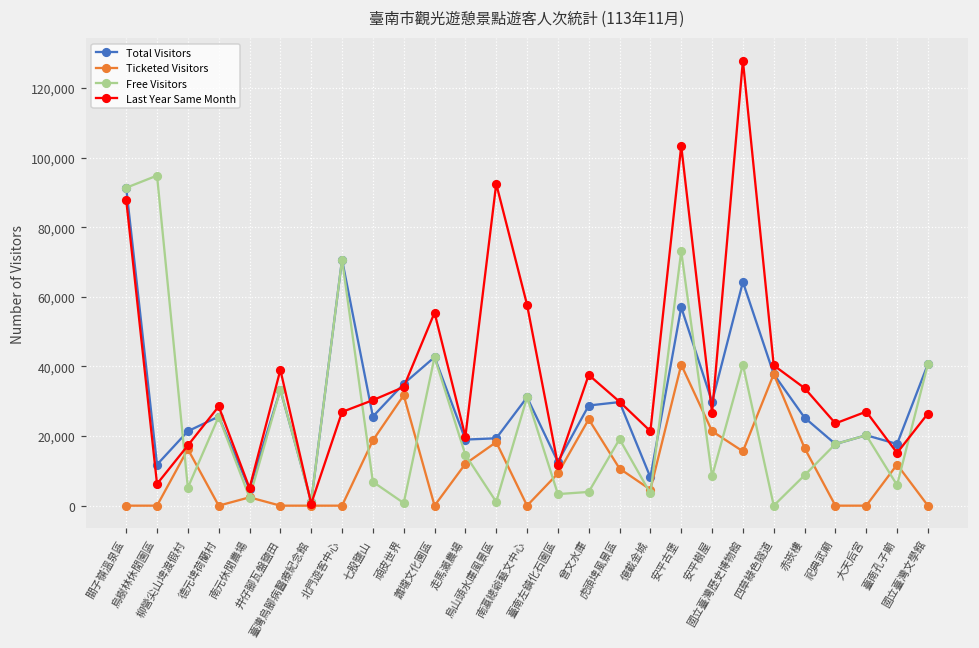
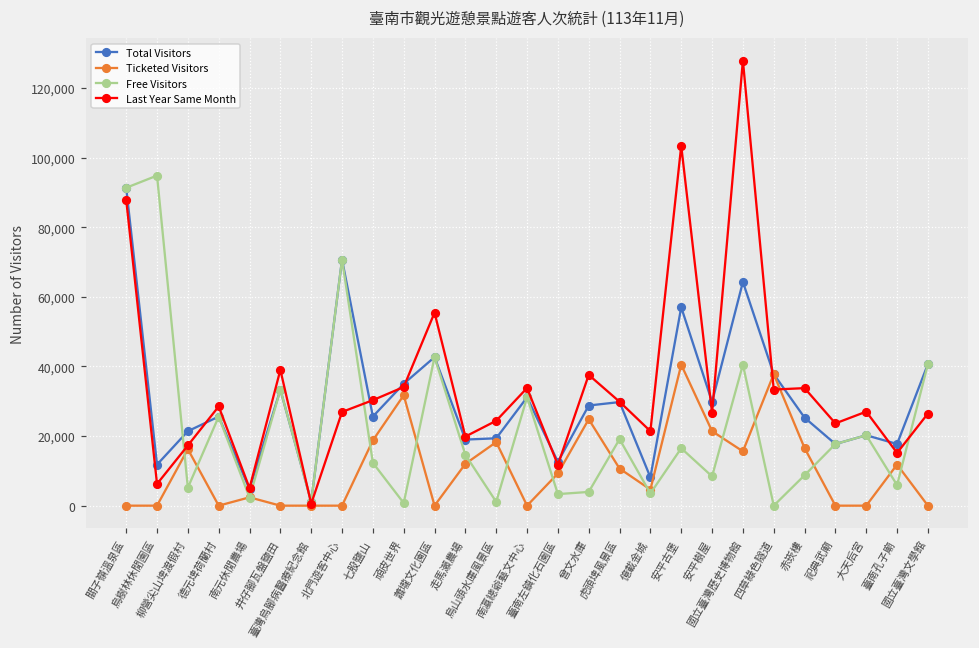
Free Visitors, 七股鹽山: 7,000 -> 12,000
Last Year Same Month, 烏山頭水庫風景區: 92,000 -> 24,000
Last Year Same Month, 南瀛總爺藝文中心: 58,000 -> 34,000
Free Visitors, 安平古堡: 73,000 -> 16,000
Last Year Same Month, 四草綠色隧道: 40,000 -> 33,000
